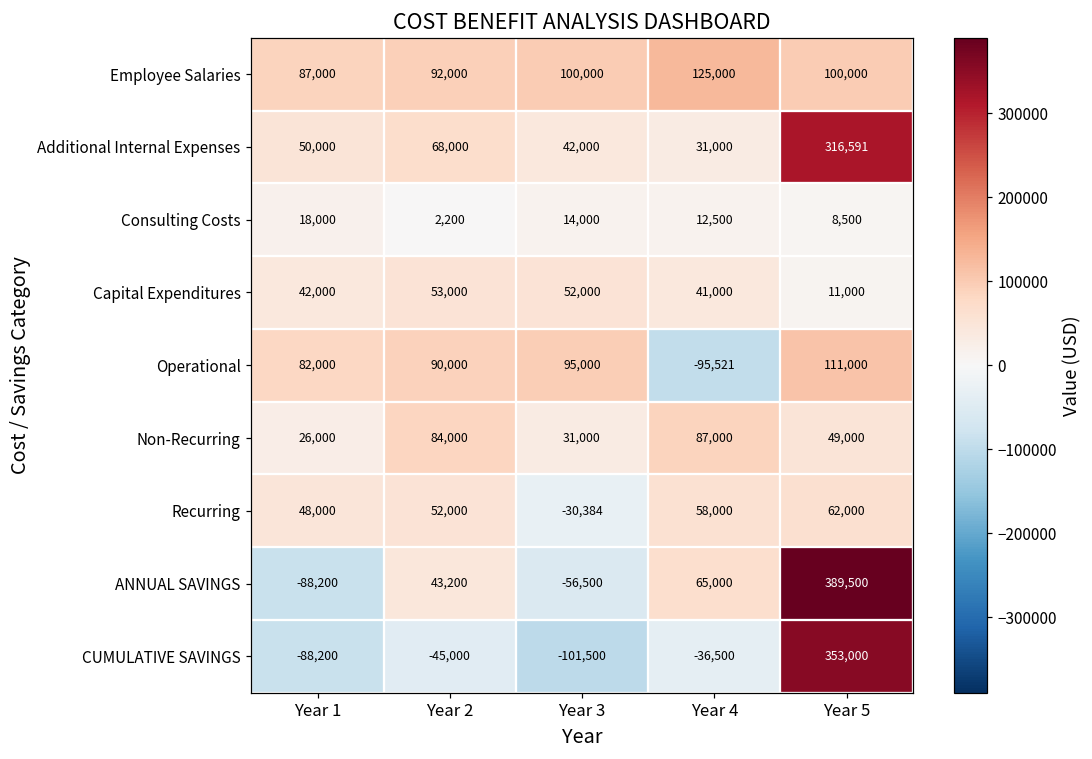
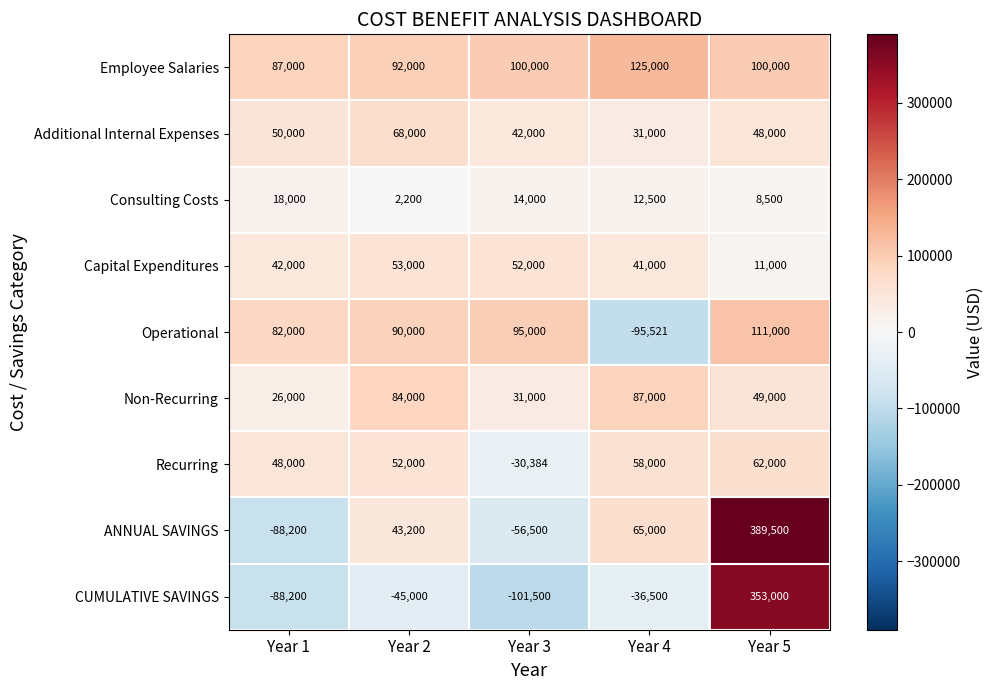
Additional Internal Expenses, Year 5: 316,591 -> 48,000
